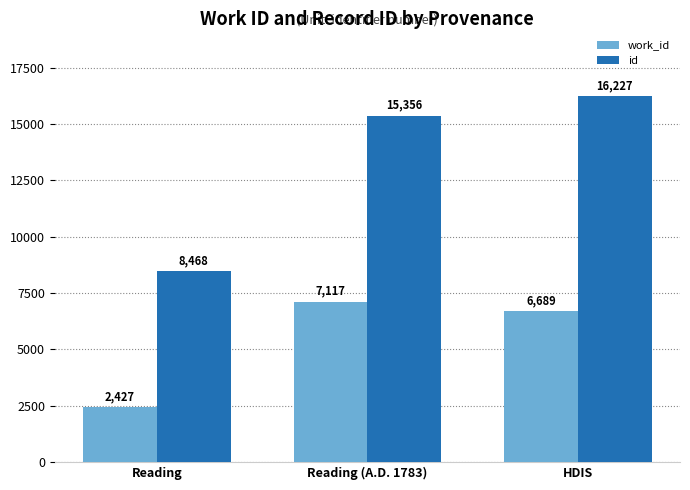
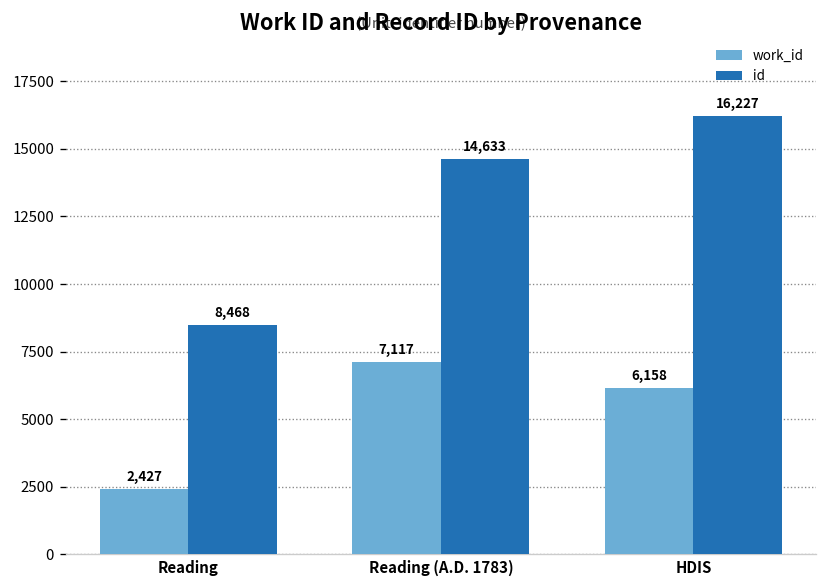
id, Reading (A.D. 1783): 15,356 -> 14,633
work_id, HDIS: 6,689 -> 6,158
